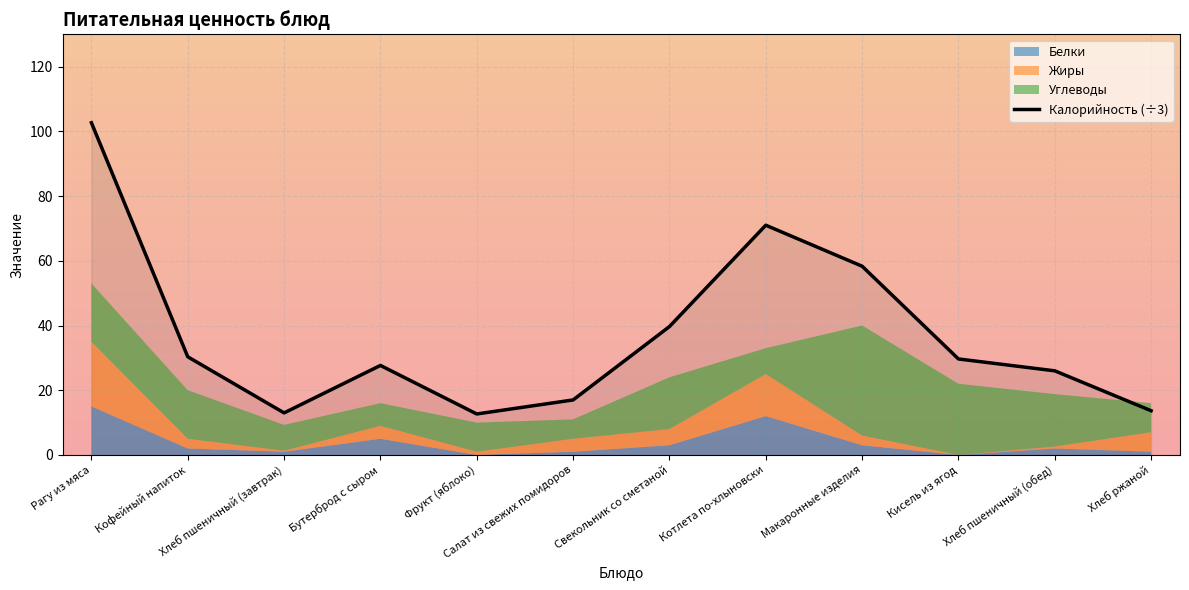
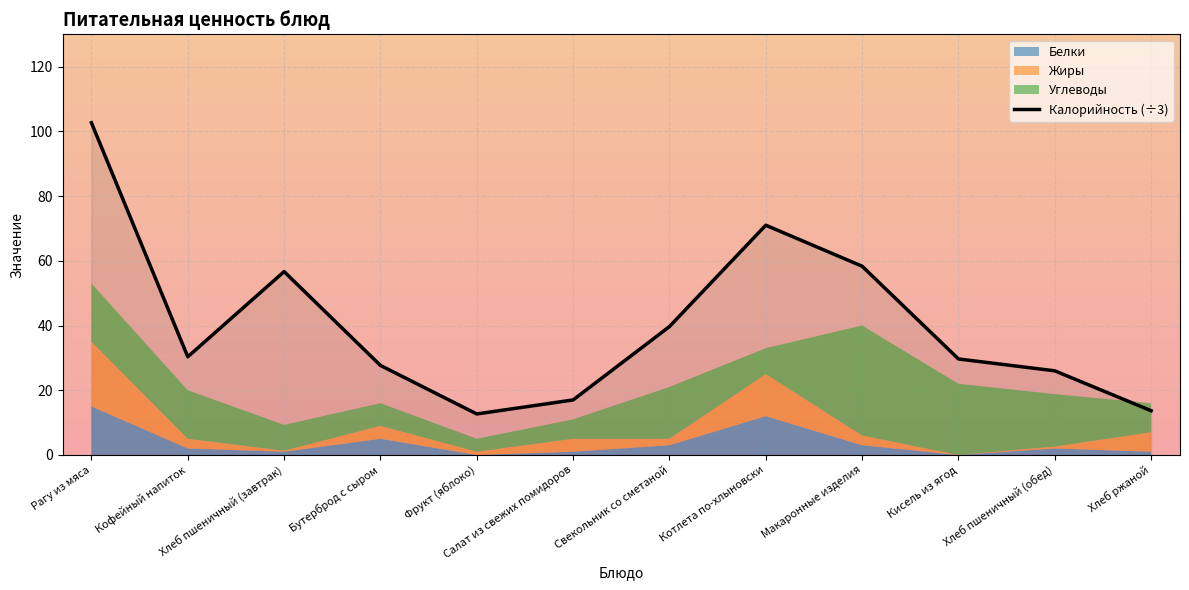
Калорийность (÷3), Хлеб пшеничный (завтрак): 13 -> 57
Углеводы, Фрукт (яблоко): 9 -> 4
Жиры, Свекольник со сметаной: 5 -> 2
